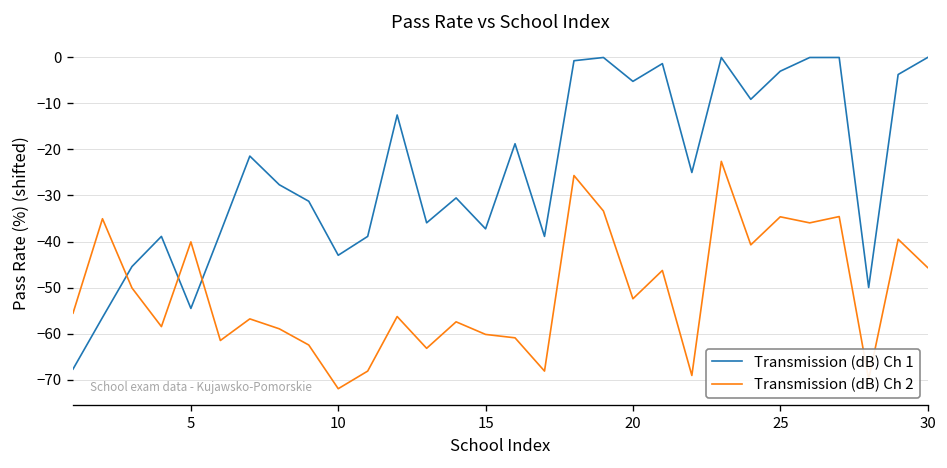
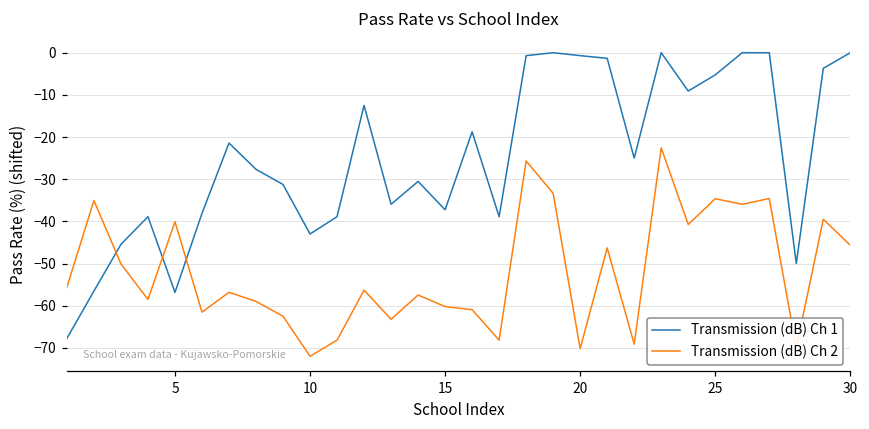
Transmission (dB) Ch 1, 5: -55 -> -57
Transmission (dB) Ch 1, 20: -5 -> -1
Transmission (dB) Ch 2, 20: -52 -> -70
Transmission (dB) Ch 1, 25: -3 -> -5
